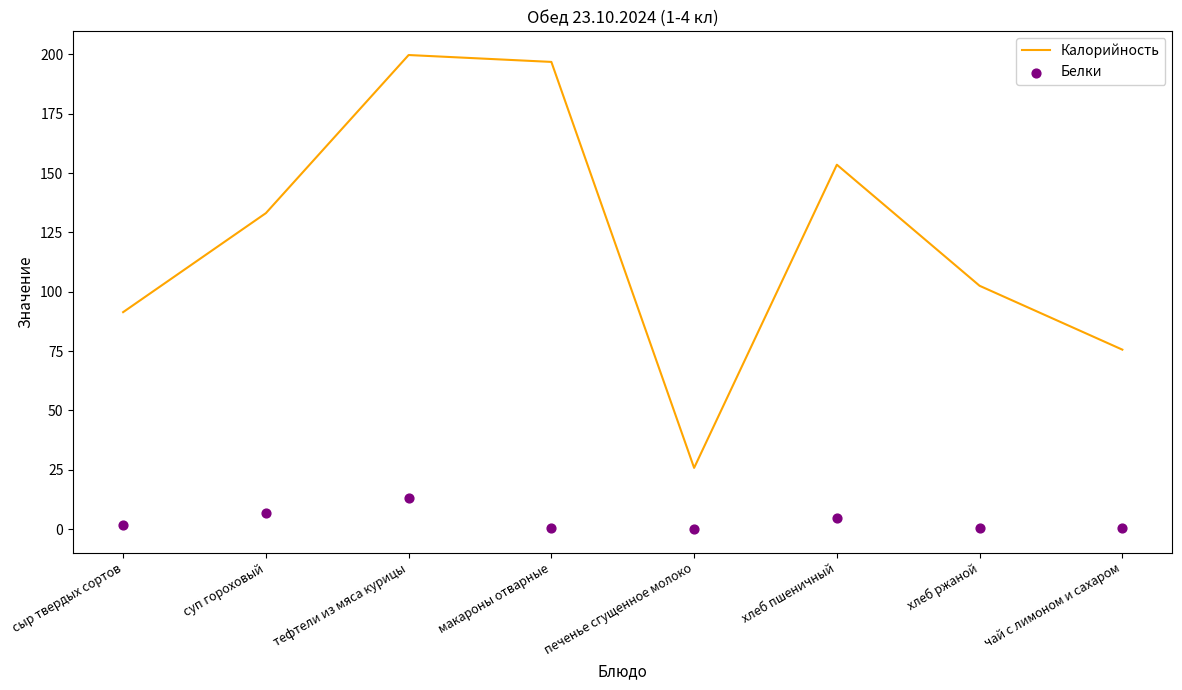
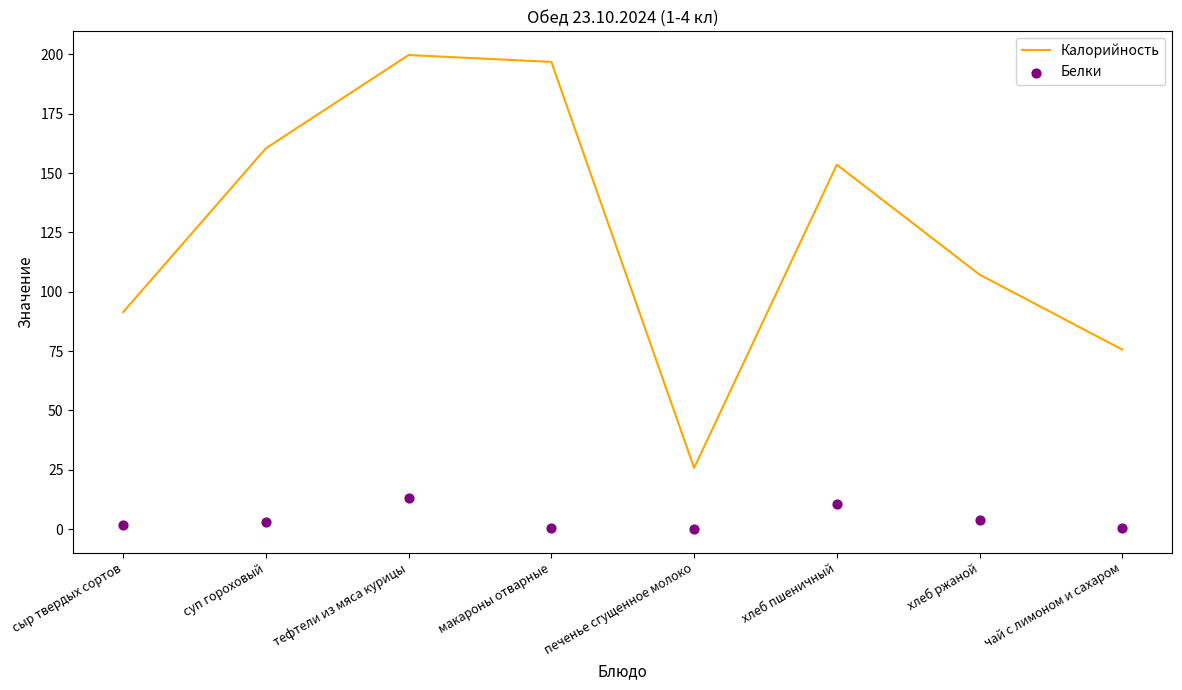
Калорийность, суп гороховый: 133 -> 160
Белки, суп гороховый: 7 -> 3
Белки, хлеб пшеничный: 5 -> 11
Калорийность, хлеб ржаной: 103 -> 107
Белки, хлеб ржаной: 1 -> 4
